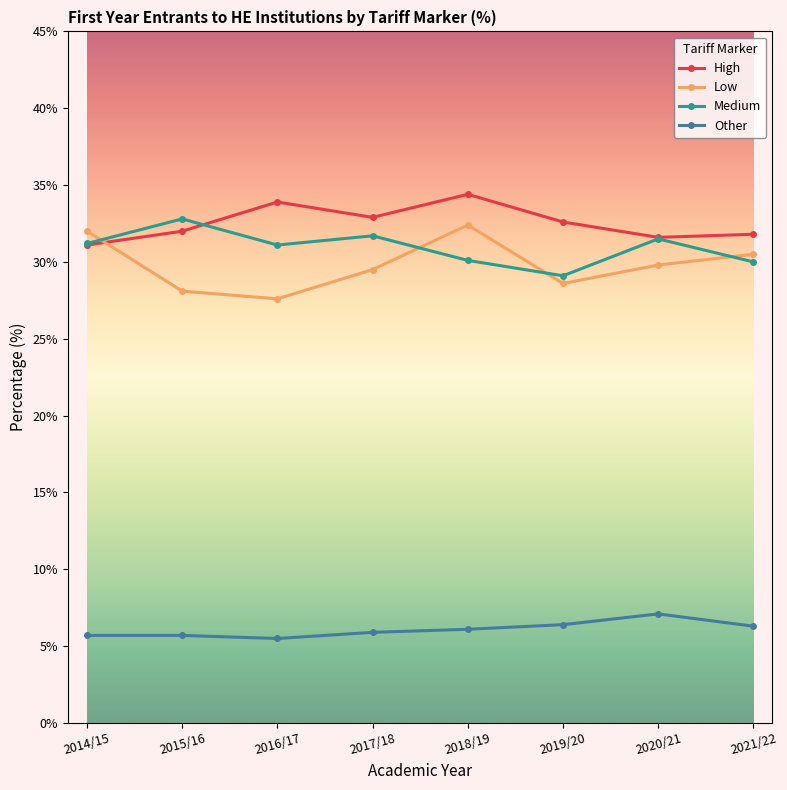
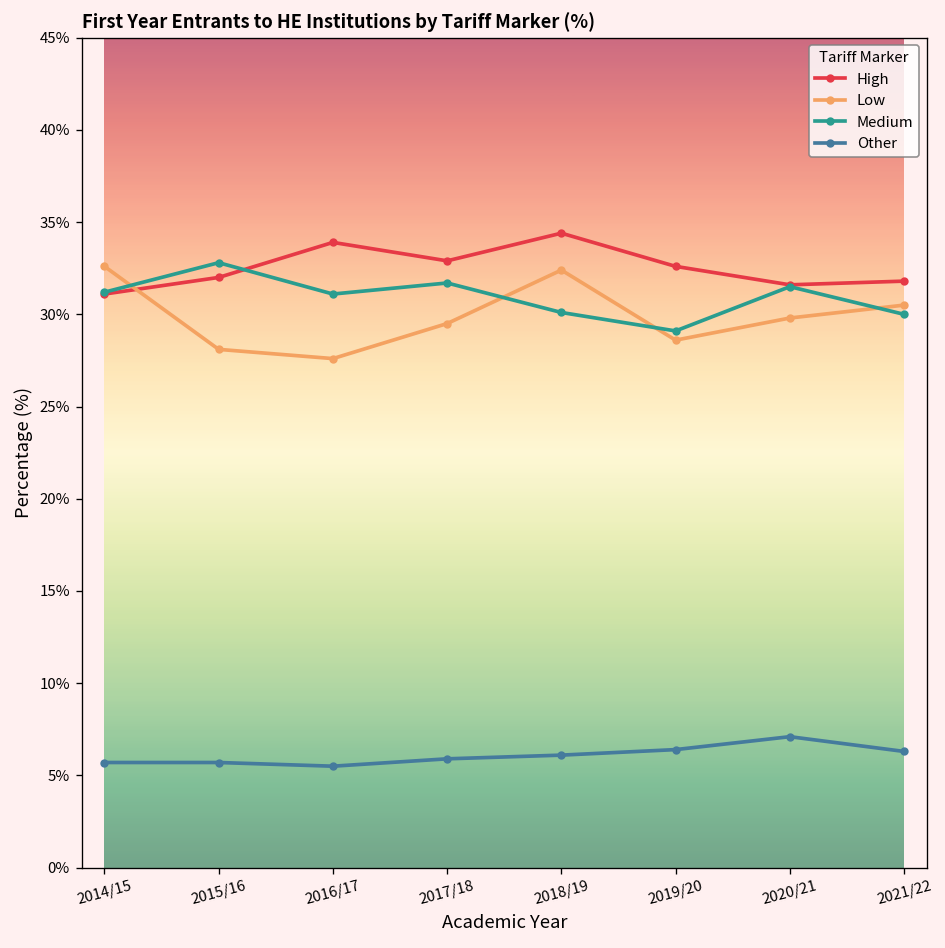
Low, 2014/15: 32.0% -> 32.6%
